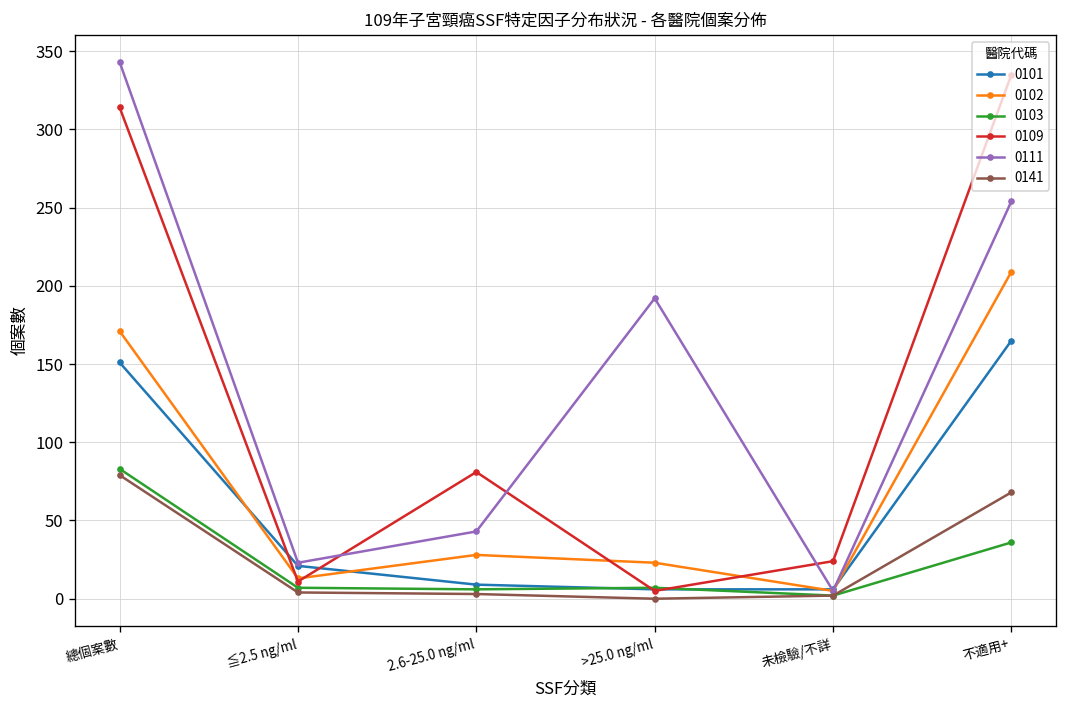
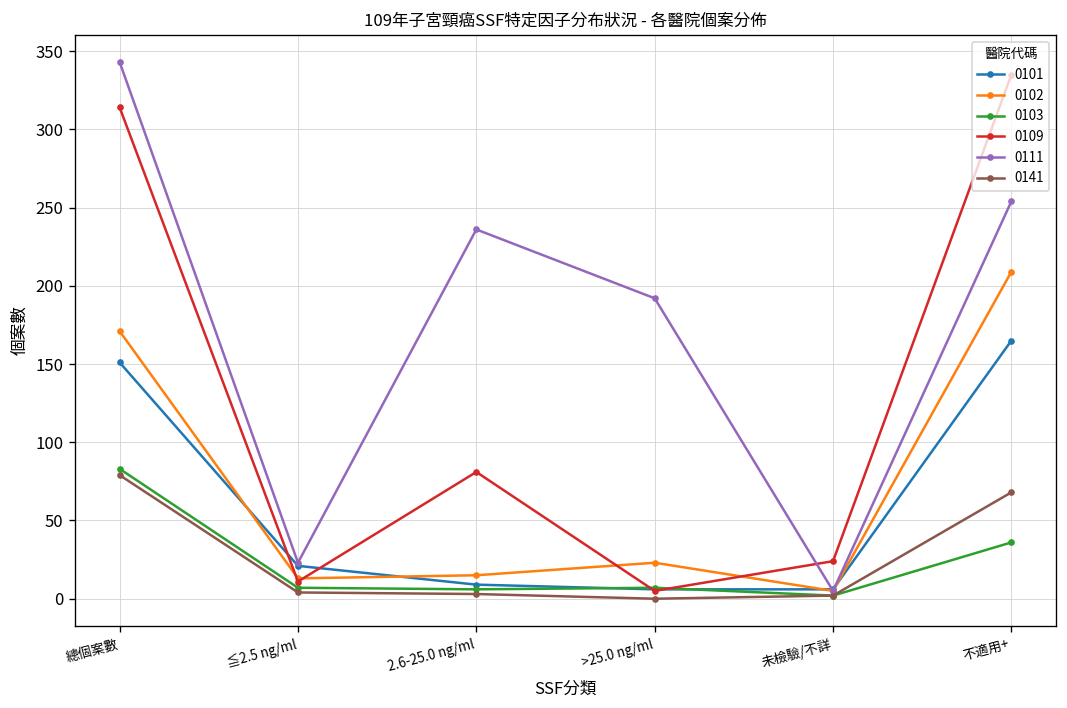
0102, 2.6-25.0 ng/ml: 28 -> 15
0111, 2.6-25.0 ng/ml: 43 -> 236
